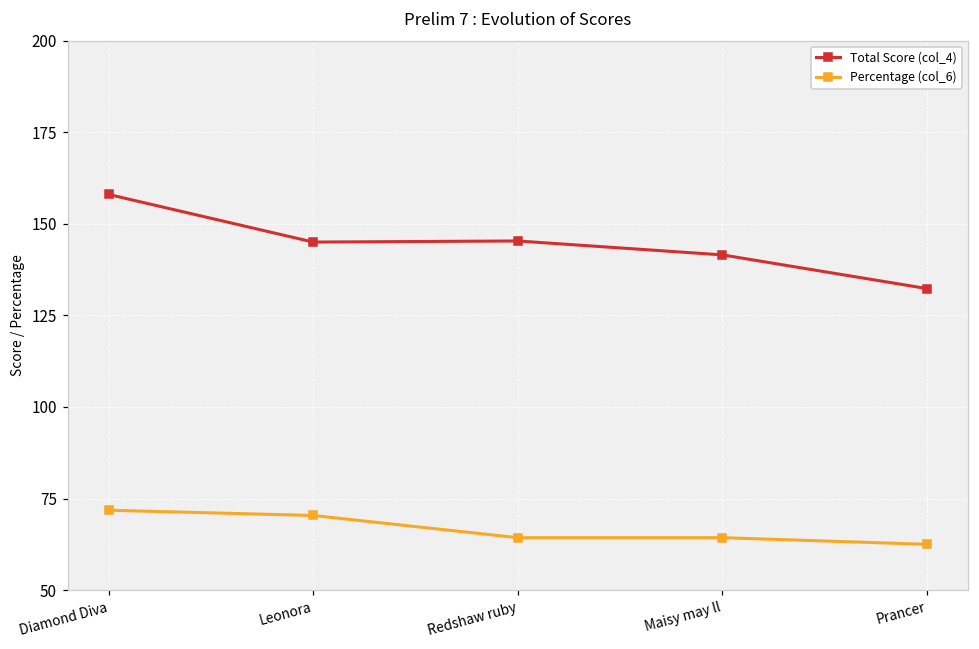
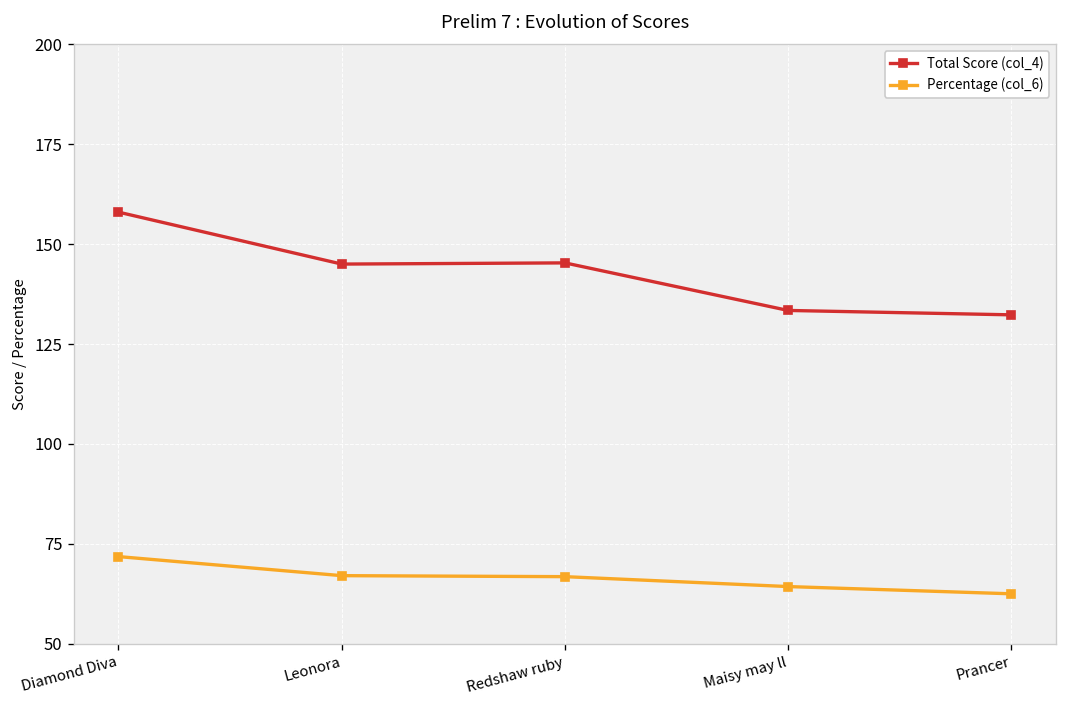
Percentage (col_6), Leonora: 70 -> 67
Percentage (col_6), Redshaw ruby: 64 -> 67
Total Score (col_4), Maisy may ll: 142 -> 133
